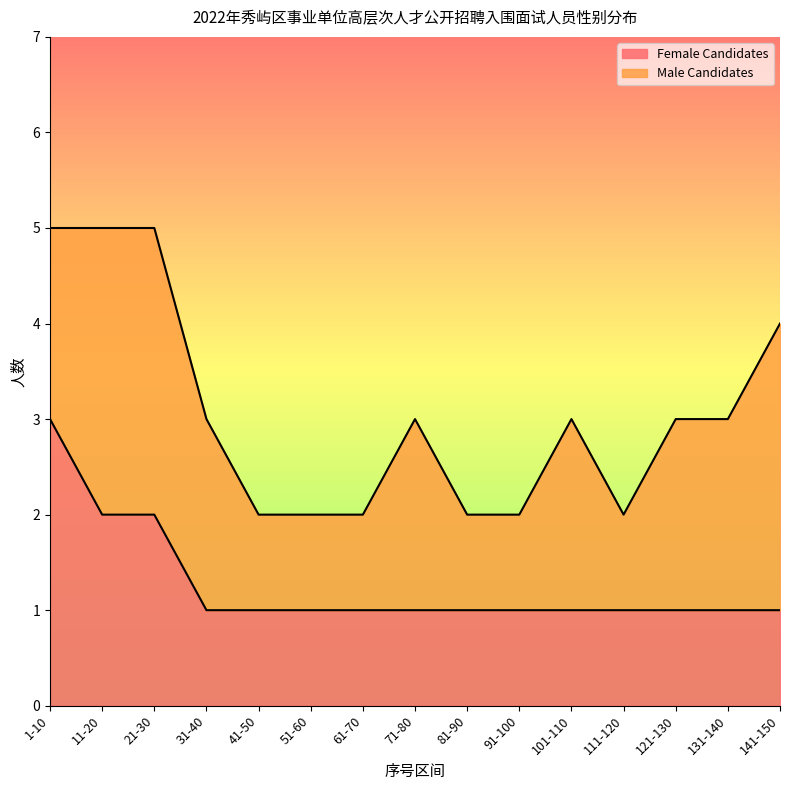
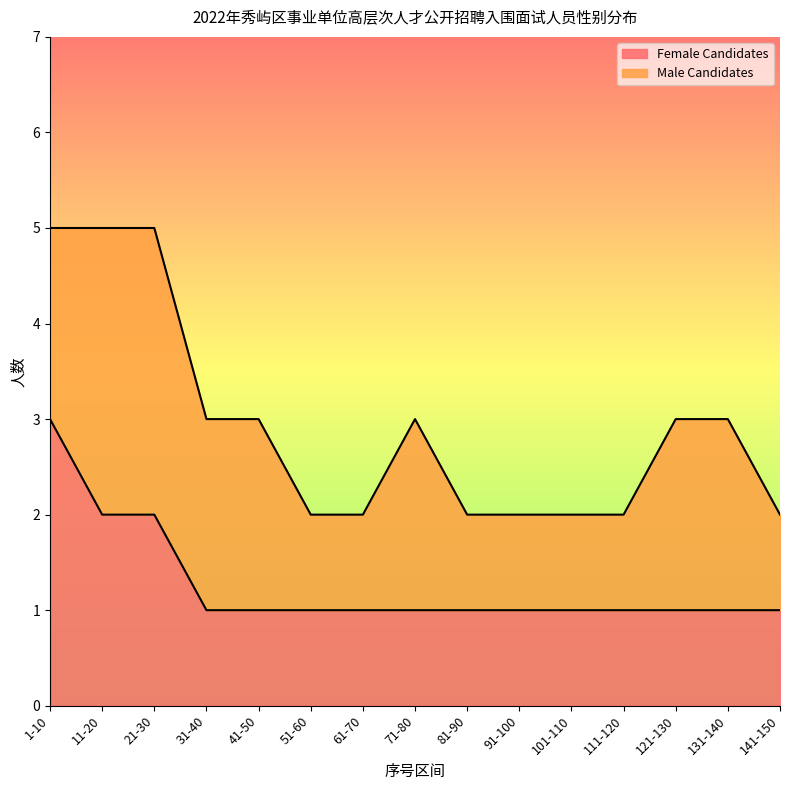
Male Candidates, 41-50: 1 -> 2
Male Candidates, 101-110: 2 -> 1
Male Candidates, 141-150: 3 -> 1
